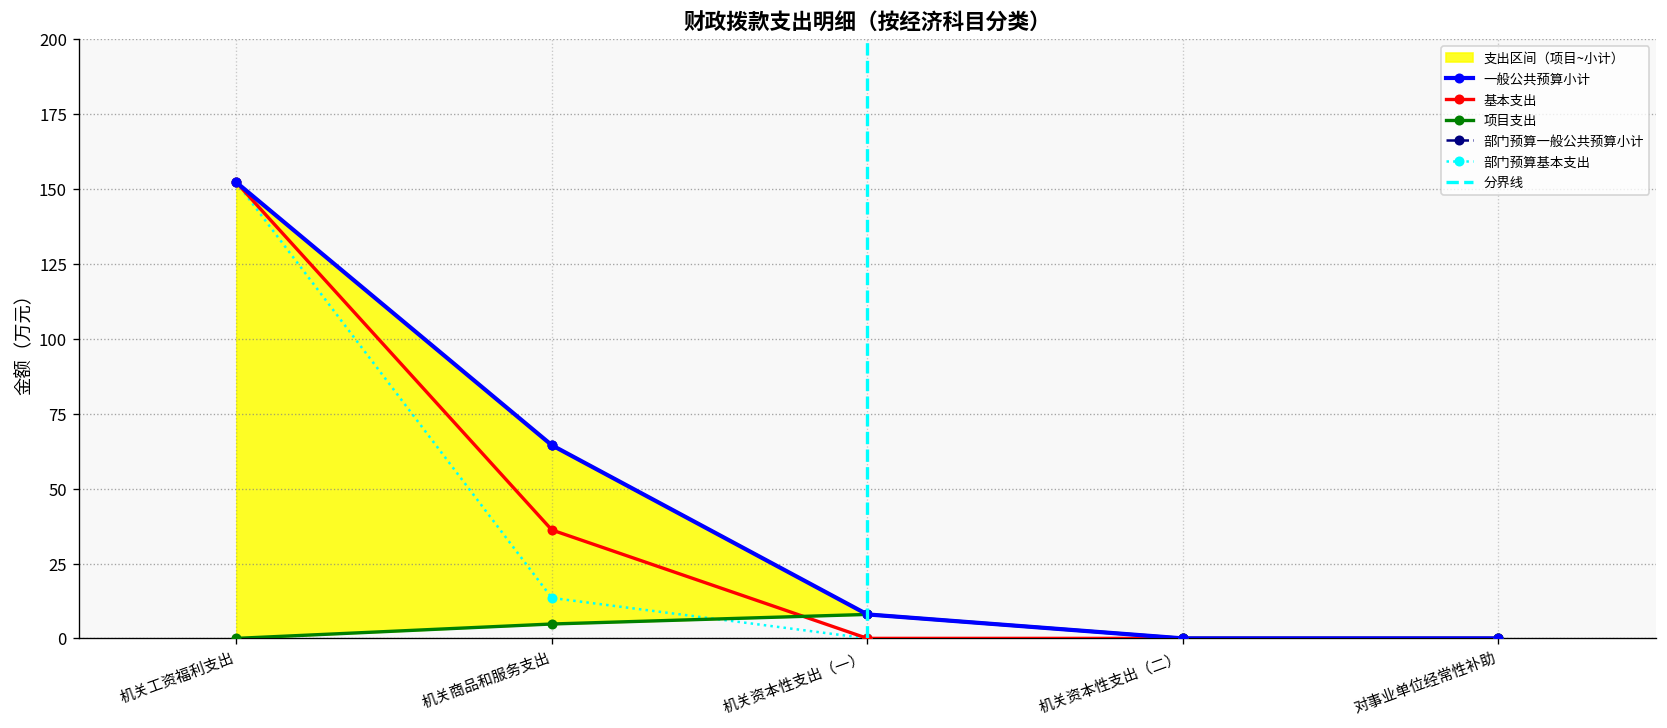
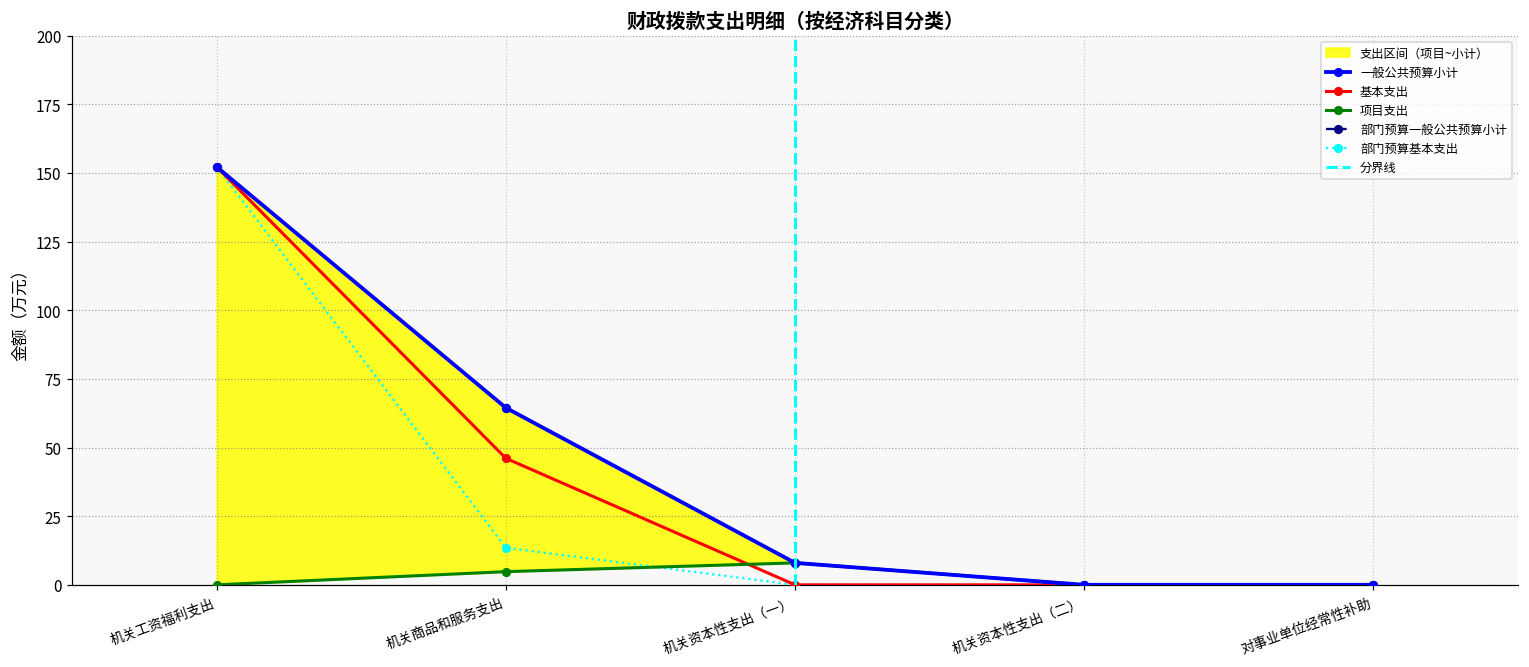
基本支出, 机关商品和服务支出: 36 -> 46
